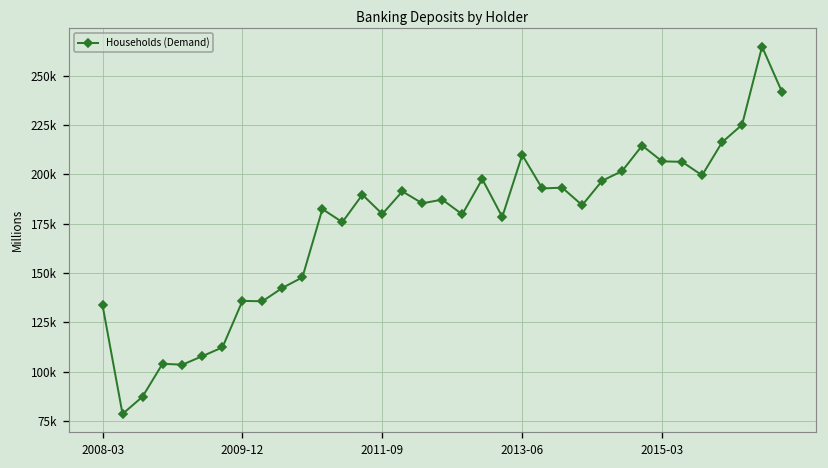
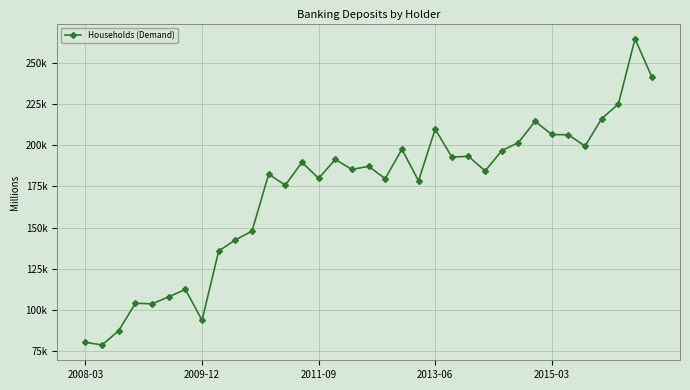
2008-03: 134000 -> 80000
2009-12: 136000 -> 94000
